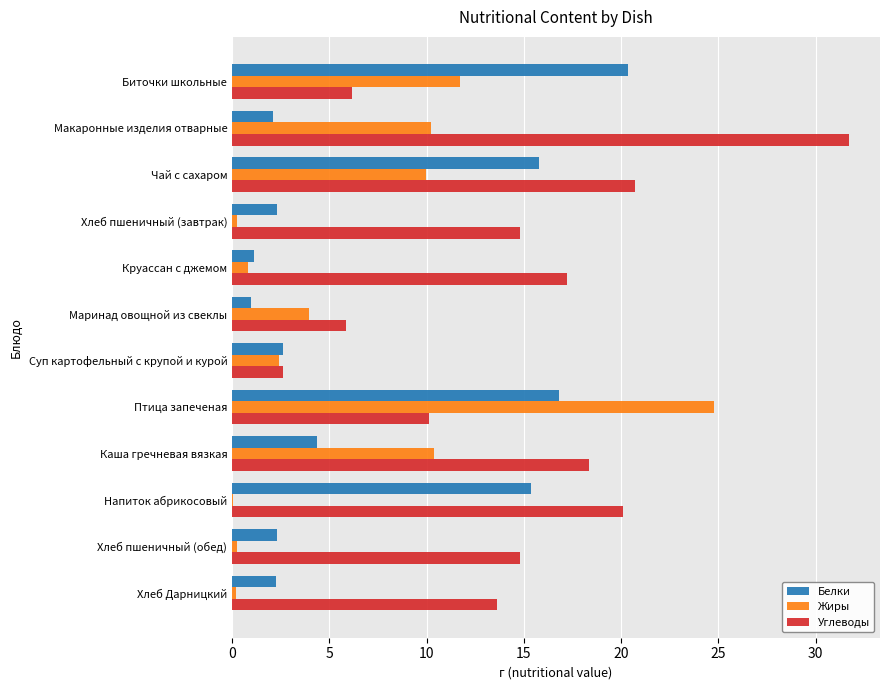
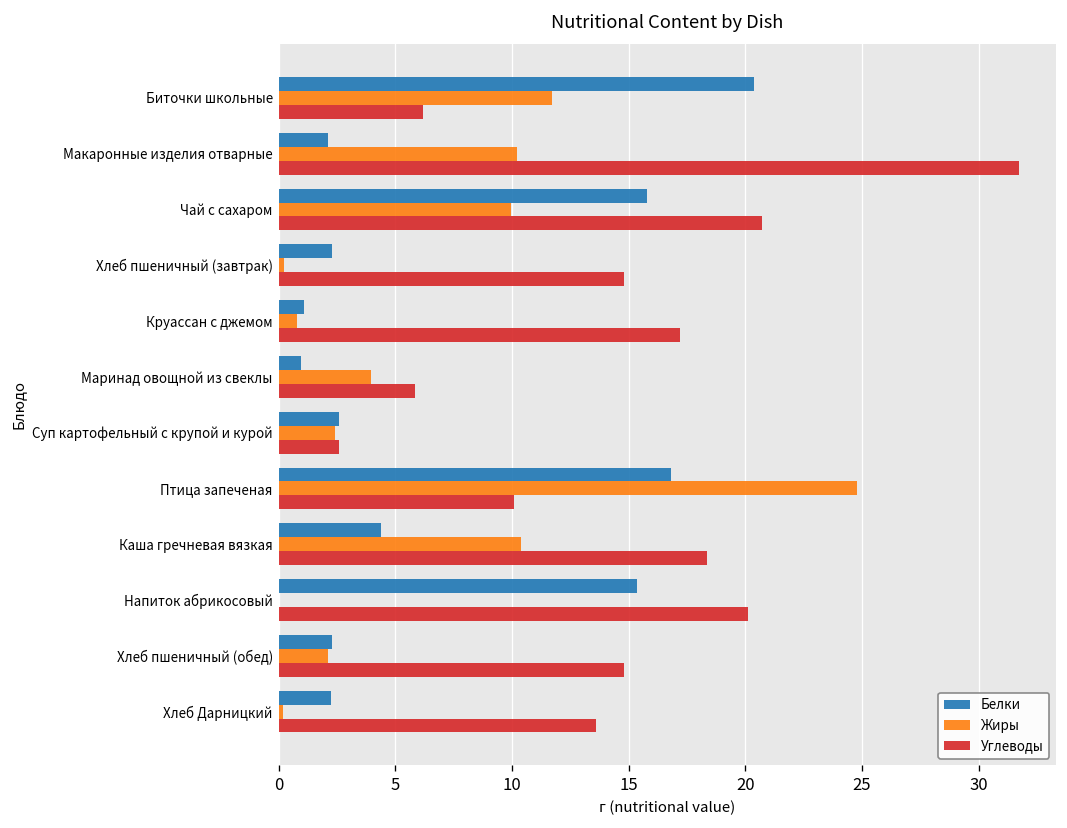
Жиры, Хлеб пшеничный (обед): 0.2 -> 2.1
